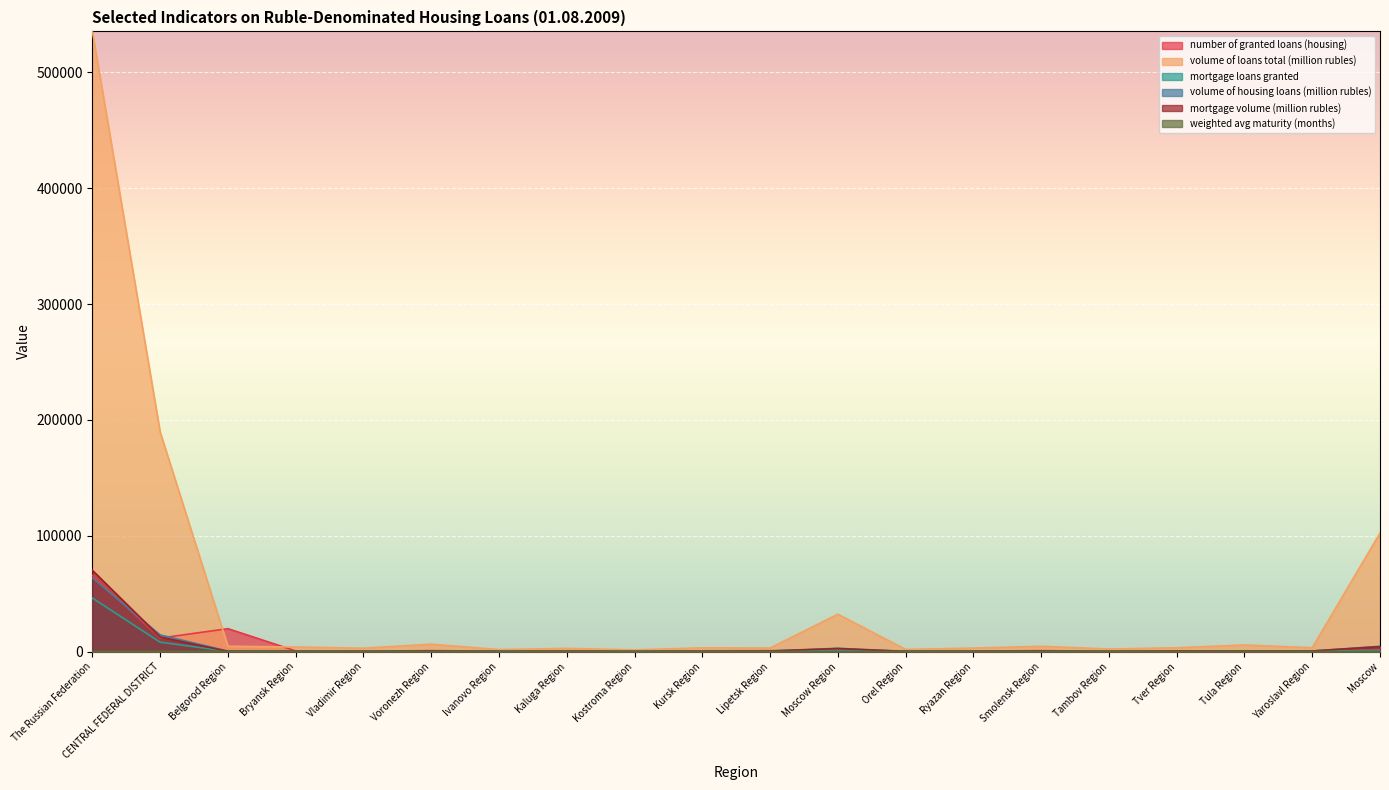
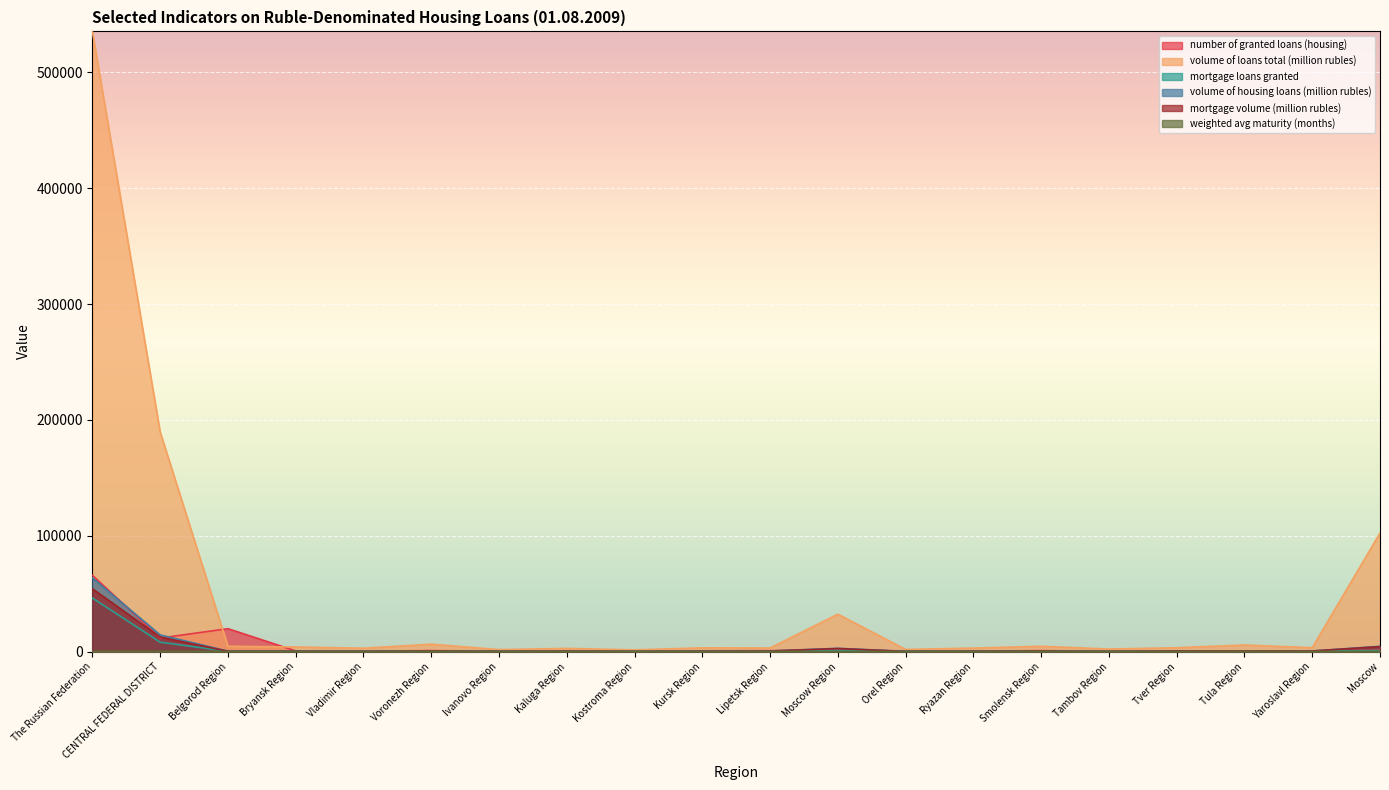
mortgage volume (million rubles), The Russian Federation: 70000 -> 54000
